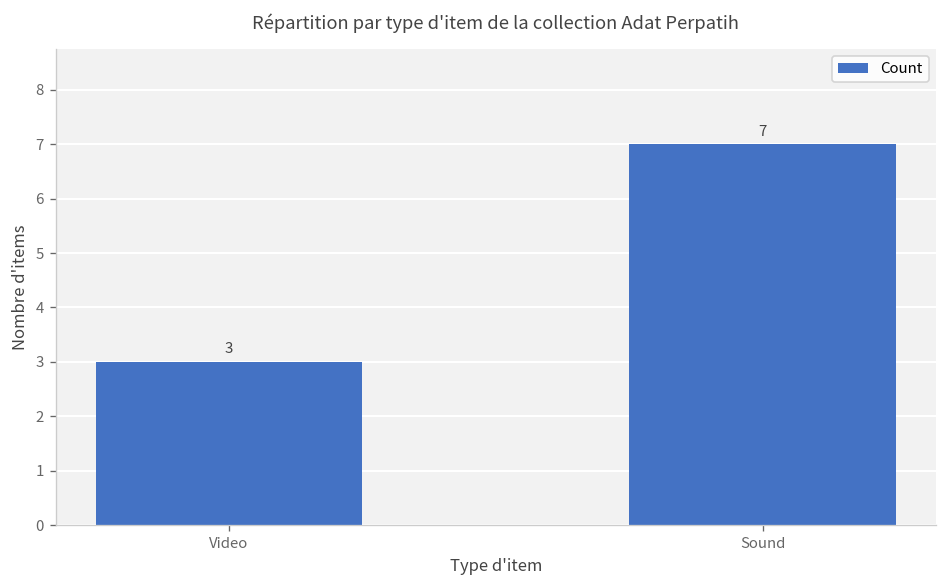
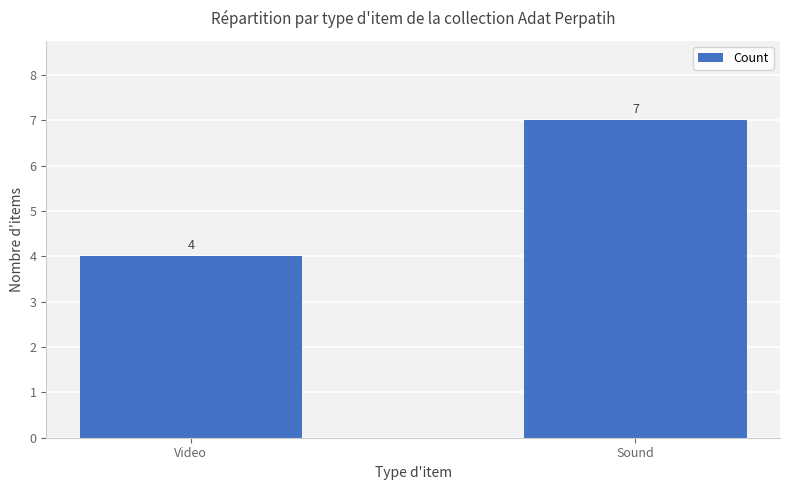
Video: 3 -> 4
